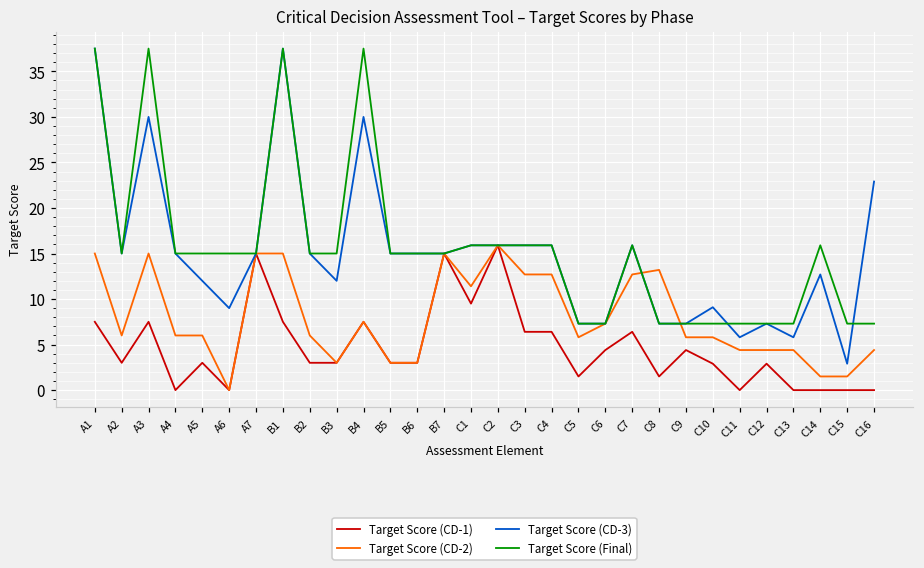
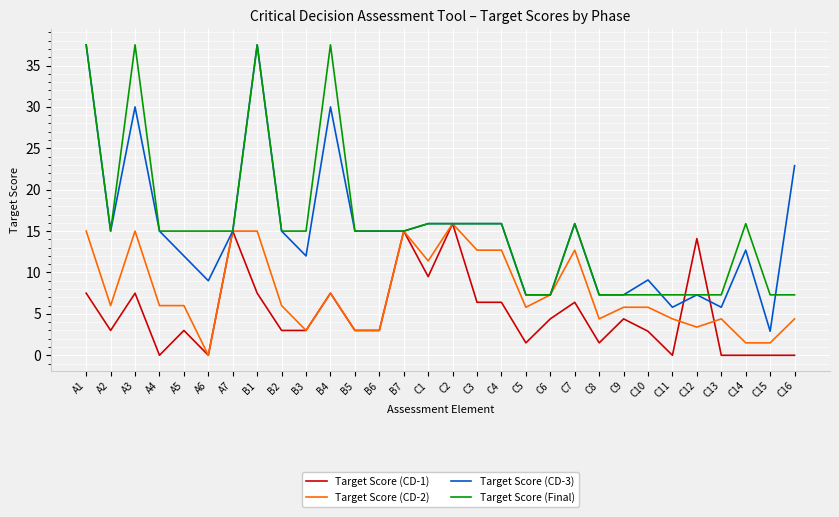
Target Score (CD-2), C8: 13 -> 4
Target Score (CD-1), C12: 3 -> 14
Target Score (CD-2), C12: 4 -> 3
